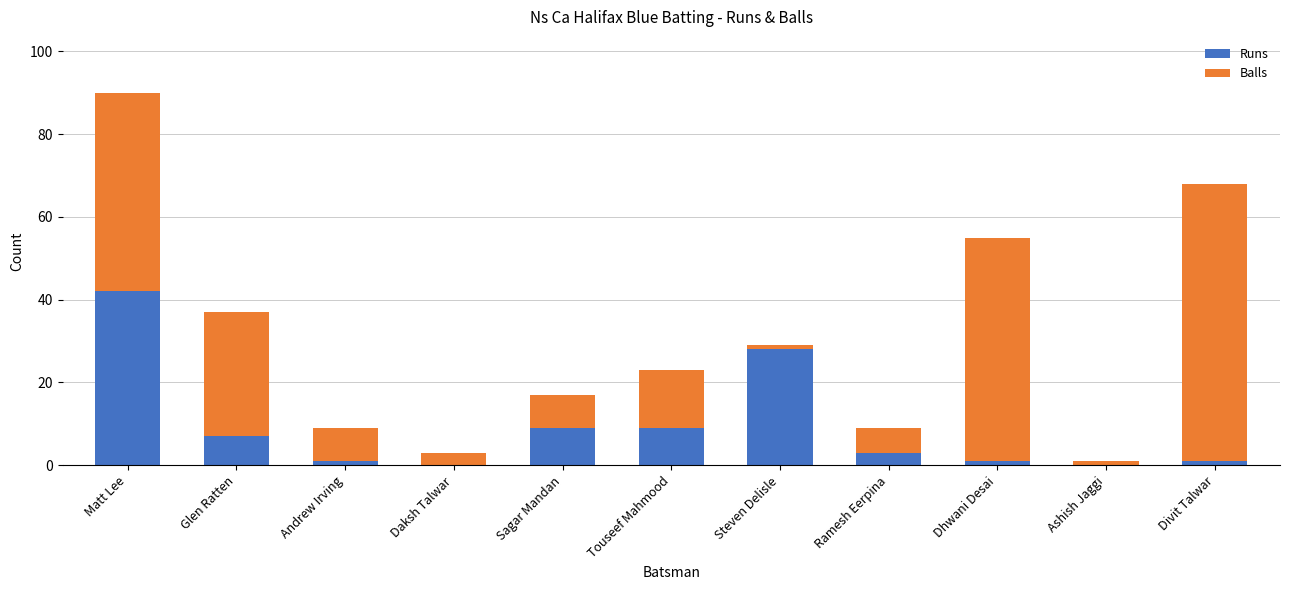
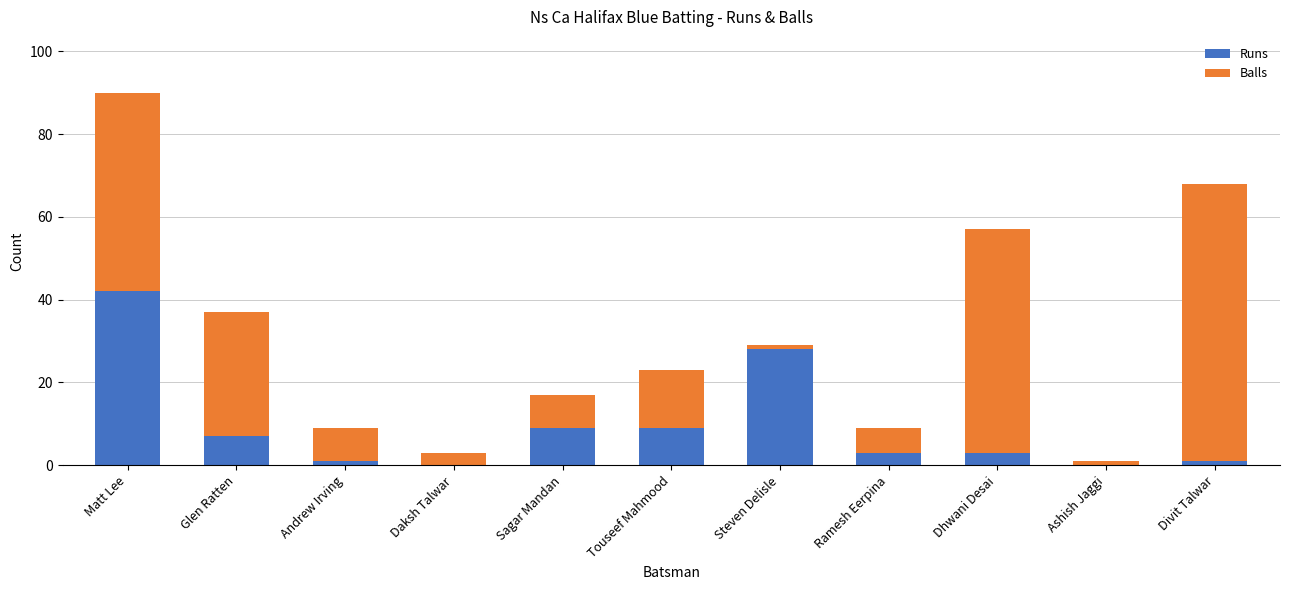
Runs, Dhwani Desai: 1 -> 3
